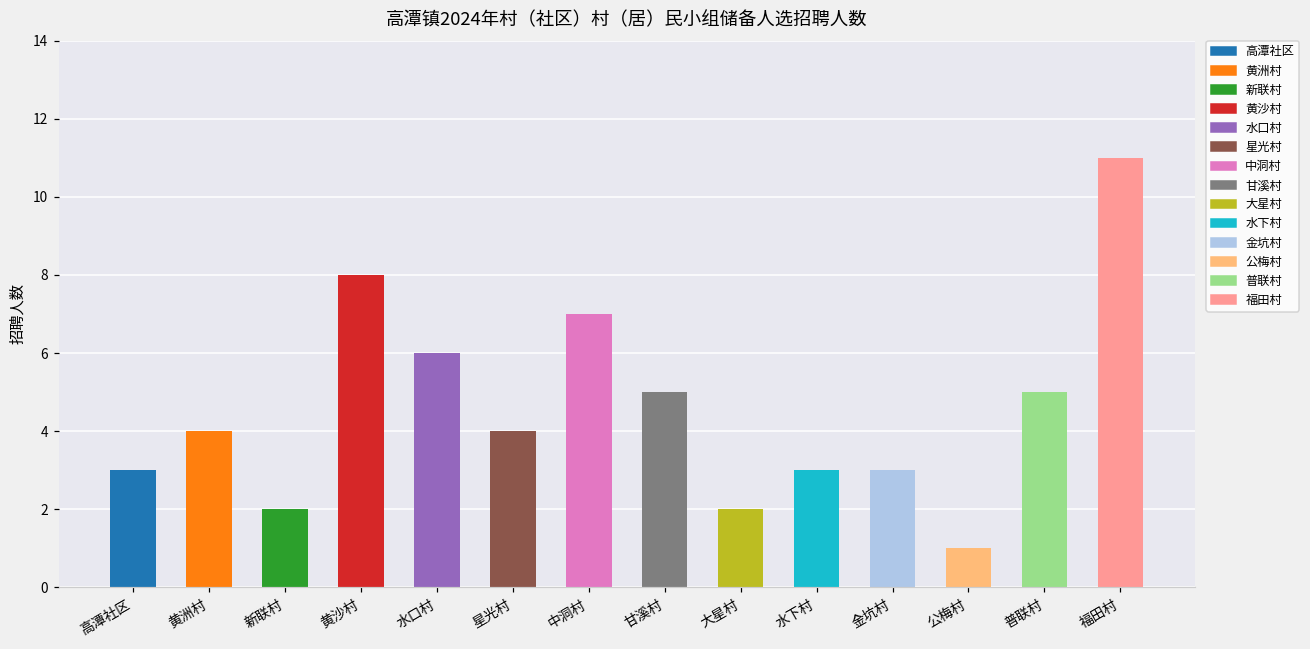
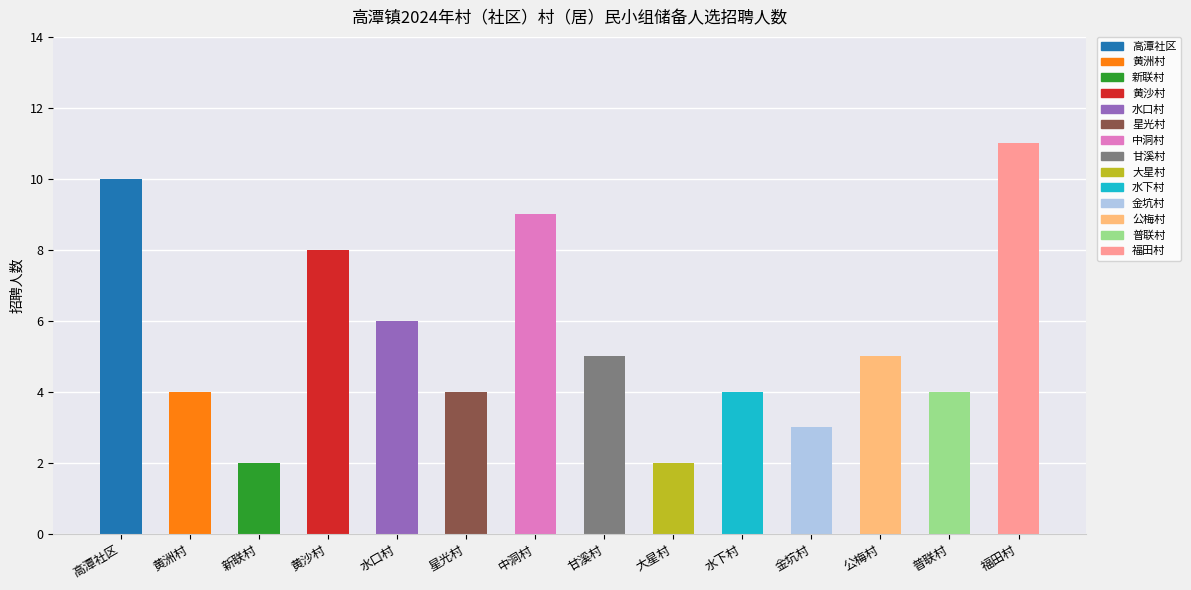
高潭社区: 3 -> 10
中洞村: 7 -> 9
水下村: 3 -> 4
公梅村: 1 -> 5
普联村: 5 -> 4
